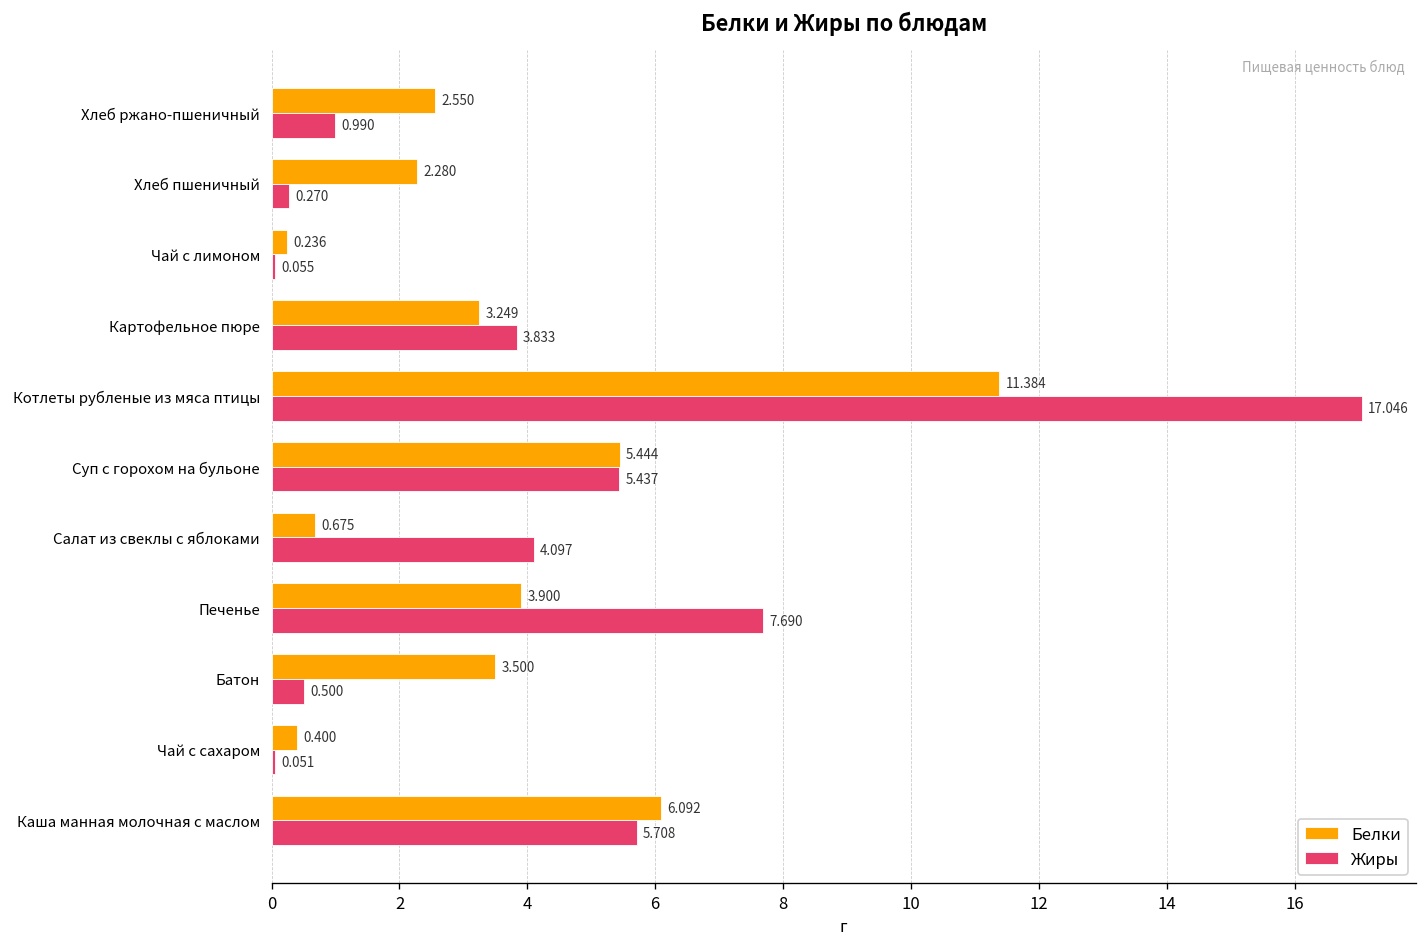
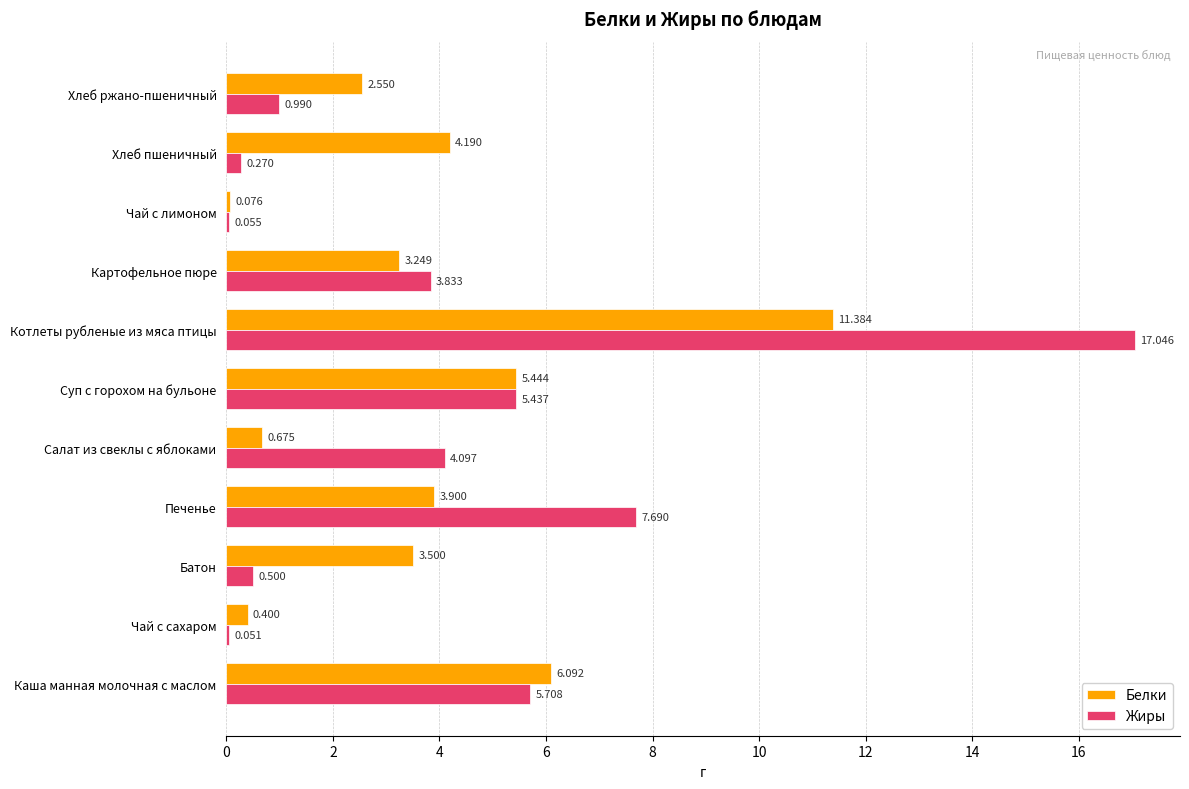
Белки, Хлеб пшеничный: 2.280 -> 4.190
Белки, Чай с лимоном: 0.236 -> 0.076
